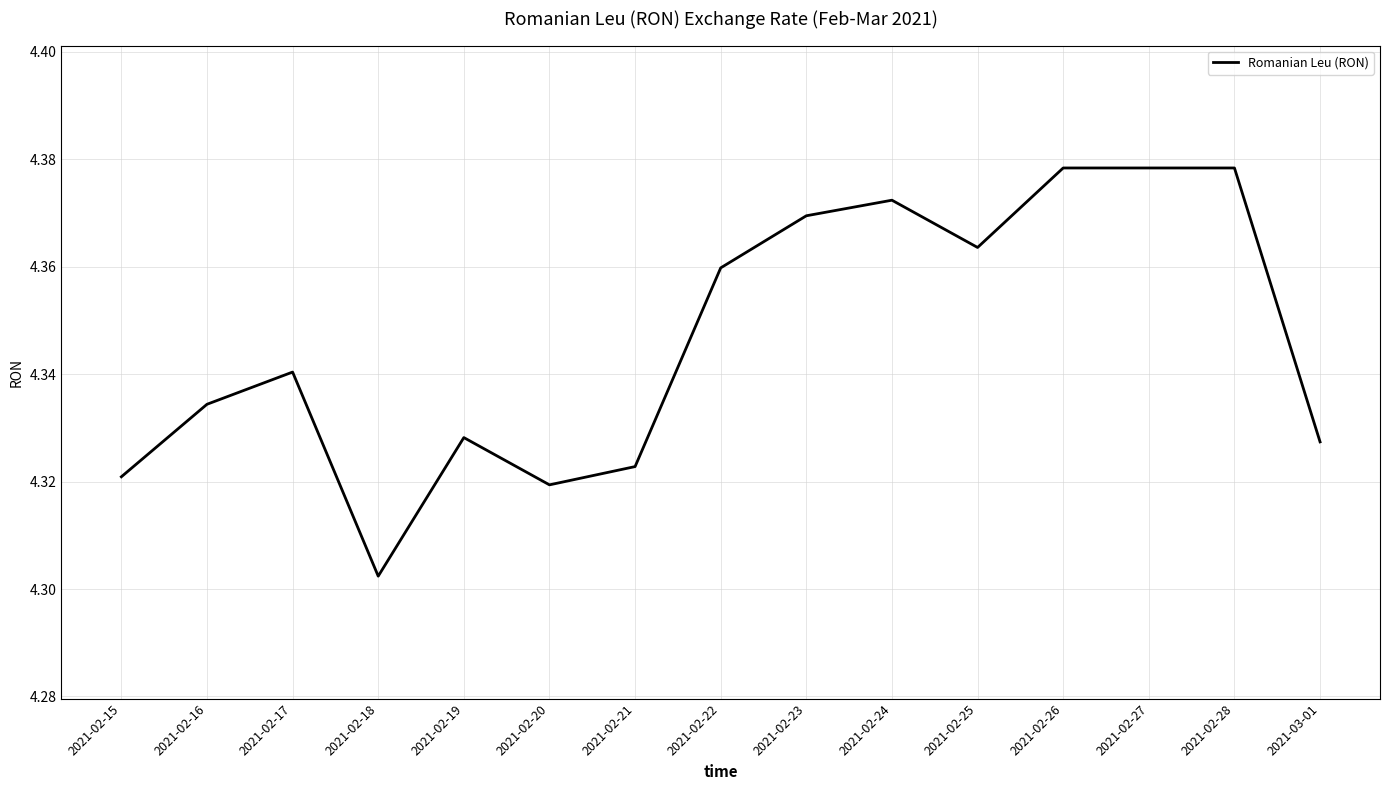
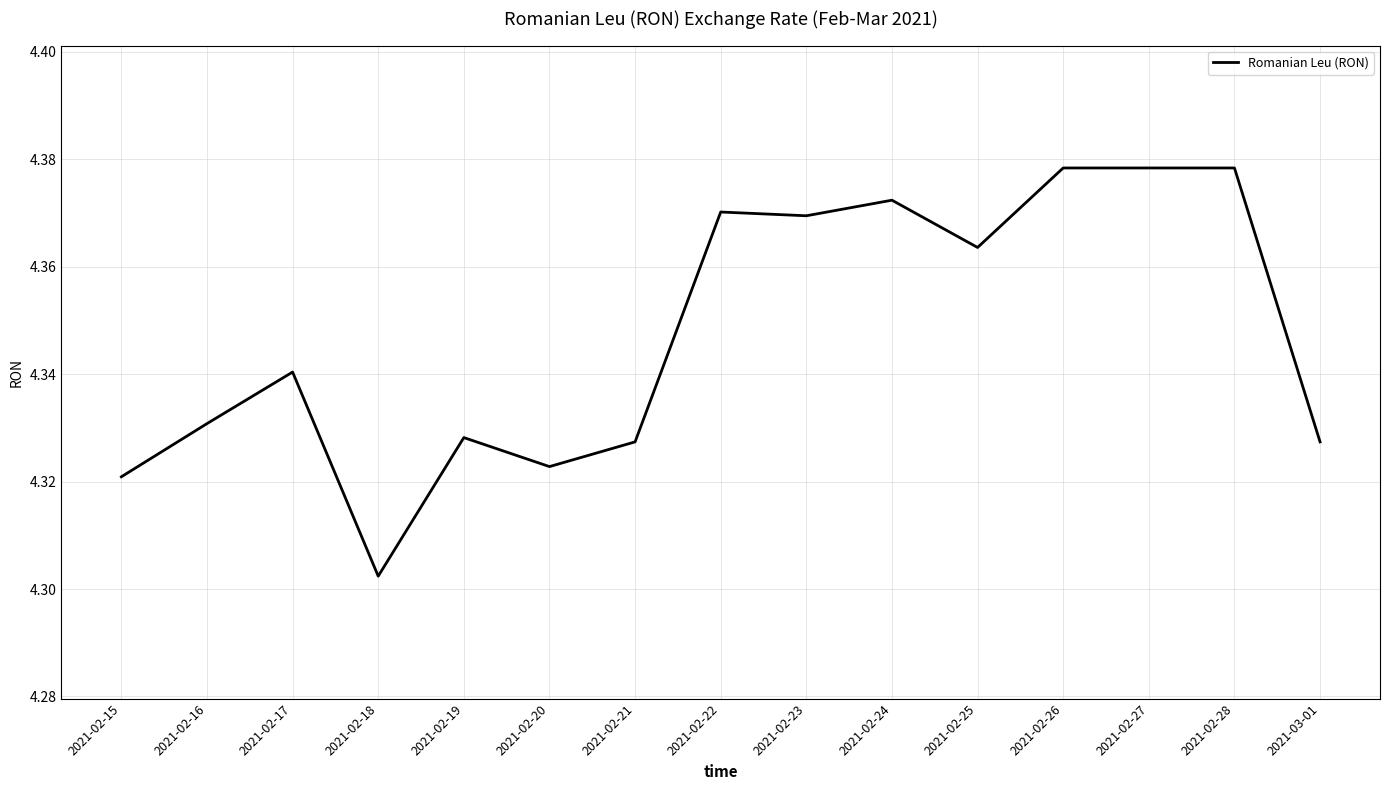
2021-02-16: 4.334 -> 4.331
2021-02-20: 4.319 -> 4.323
2021-02-21: 4.323 -> 4.327
2021-02-22: 4.360 -> 4.370
